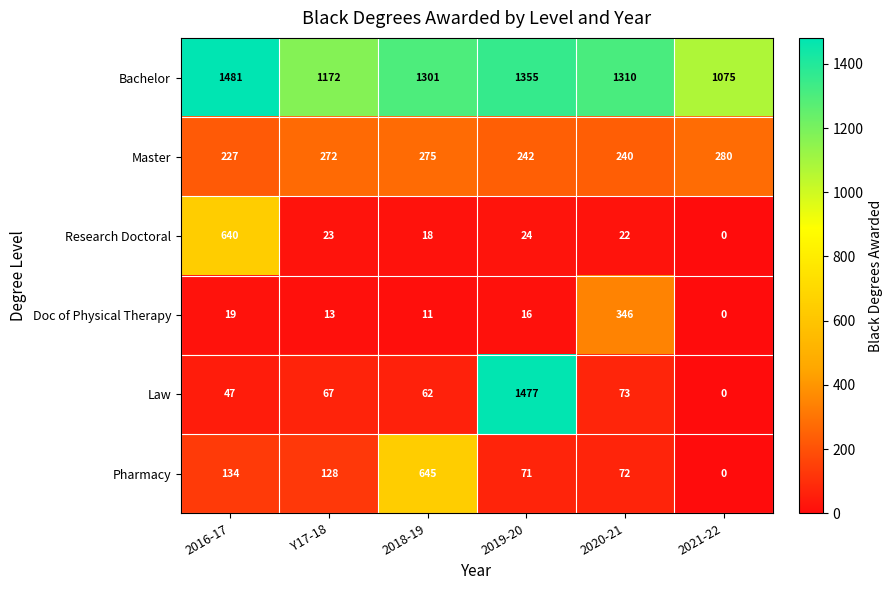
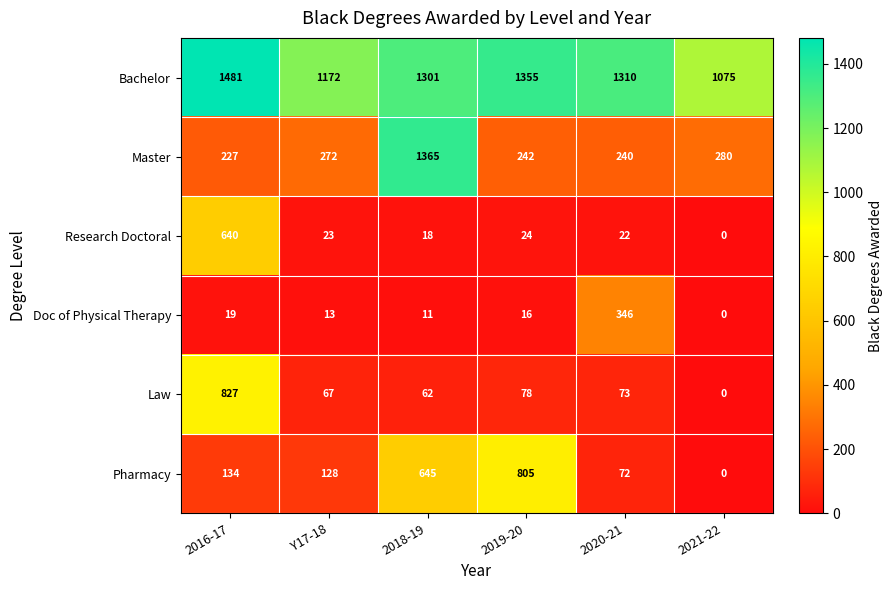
Master, 2018-19: 275 -> 1365
Law, 2016-17: 47 -> 827
Law, 2019-20: 1477 -> 78
Pharmacy, 2019-20: 71 -> 805
